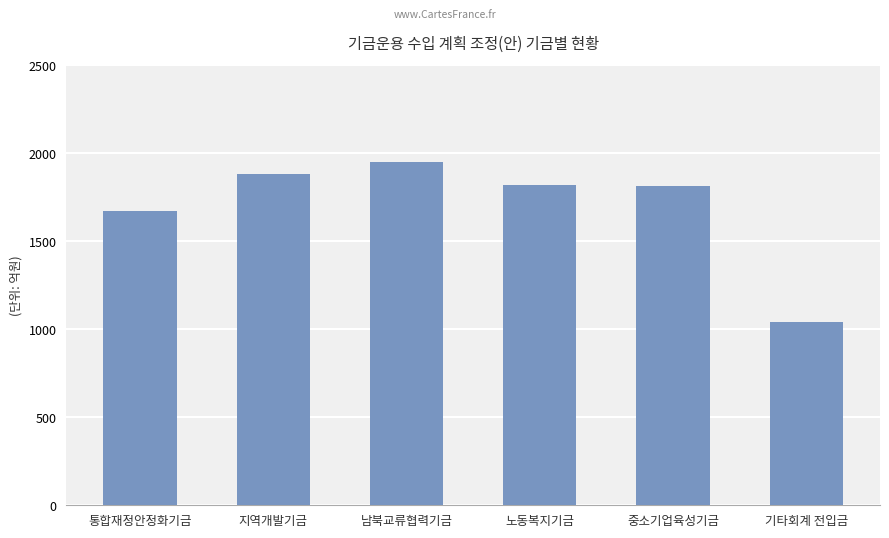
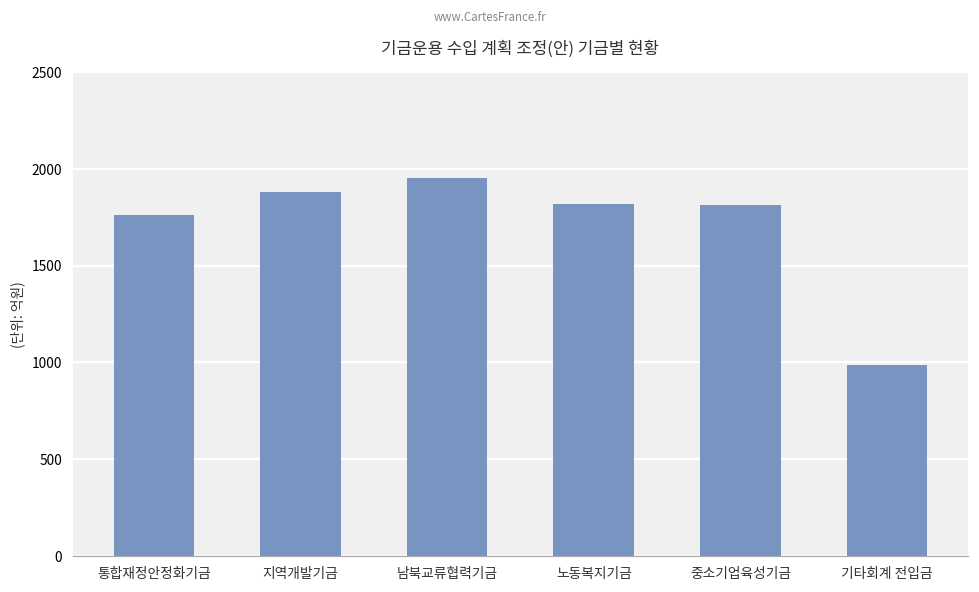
통합재정안정화기금: 1670 -> 1760
기타회계 전입금: 1040 -> 990
